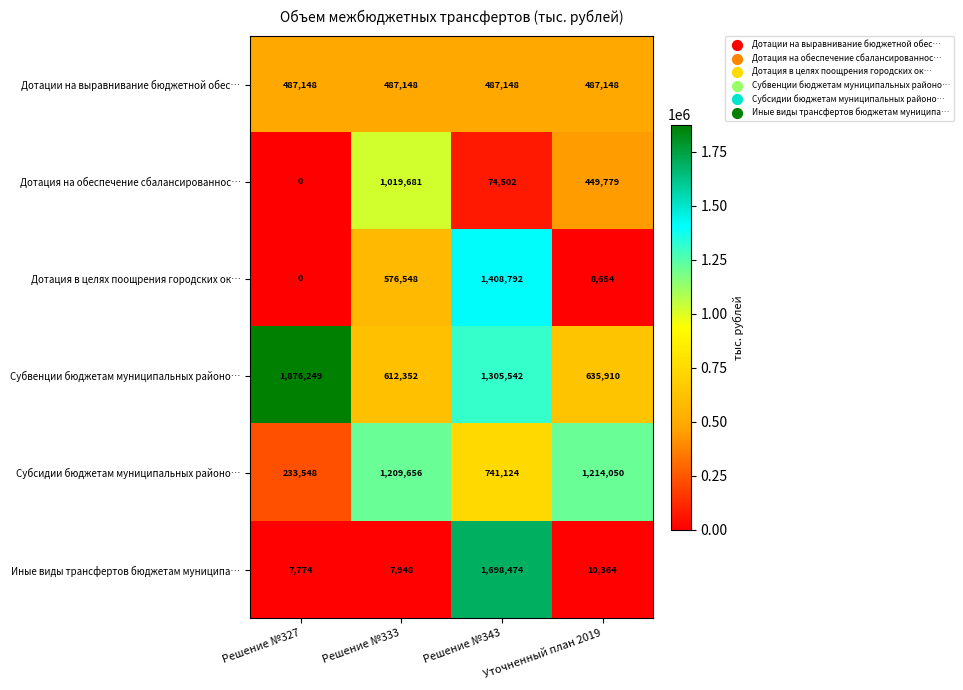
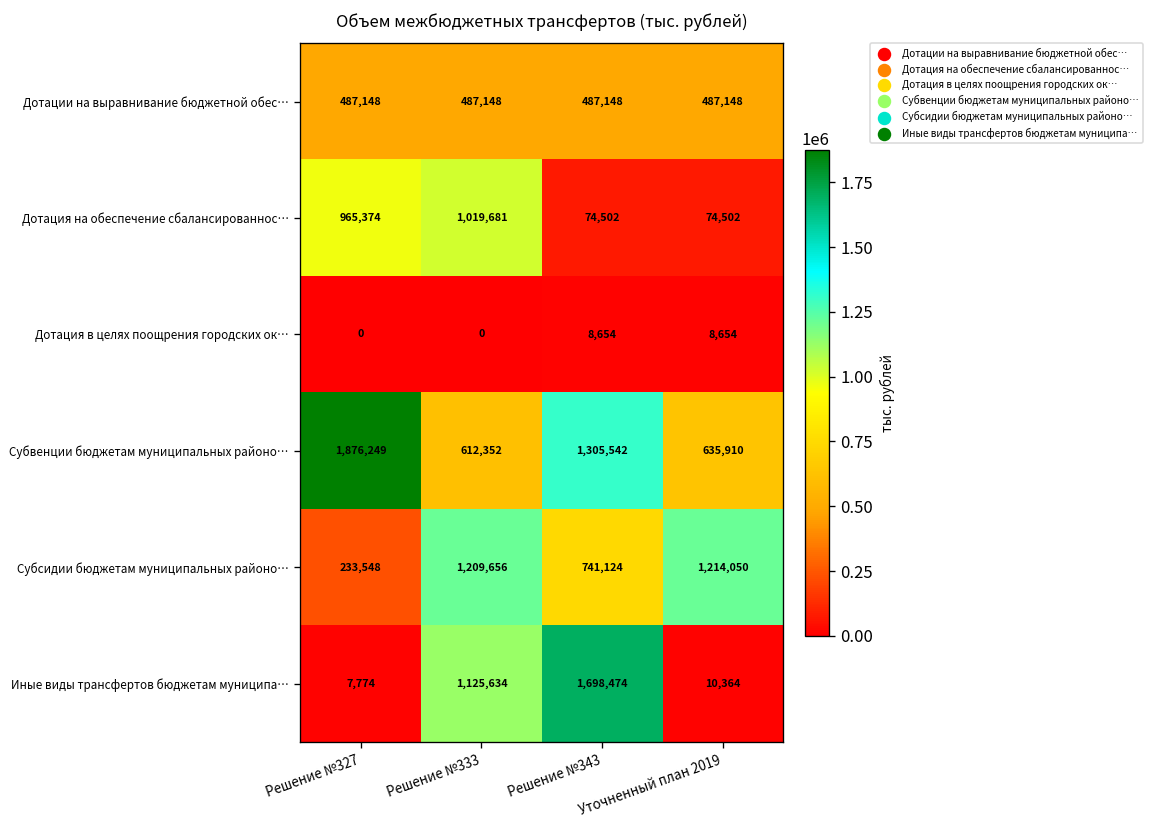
Дотация на обеспечение сбалансированнос…, Решение №327: 0 -> 965,374
Дотация на обеспечение сбалансированнос…, Уточненный план 2019: 449,779 -> 74,502
Дотация в целях поощрения городских ок…, Решение №333: 576,548 -> 0
Дотация в целях поощрения городских ок…, Решение №343: 1,408,792 -> 8,654
Иные виды трансфертов бюджетам муниципа…, Решение №333: 7,948 -> 1,125,634
